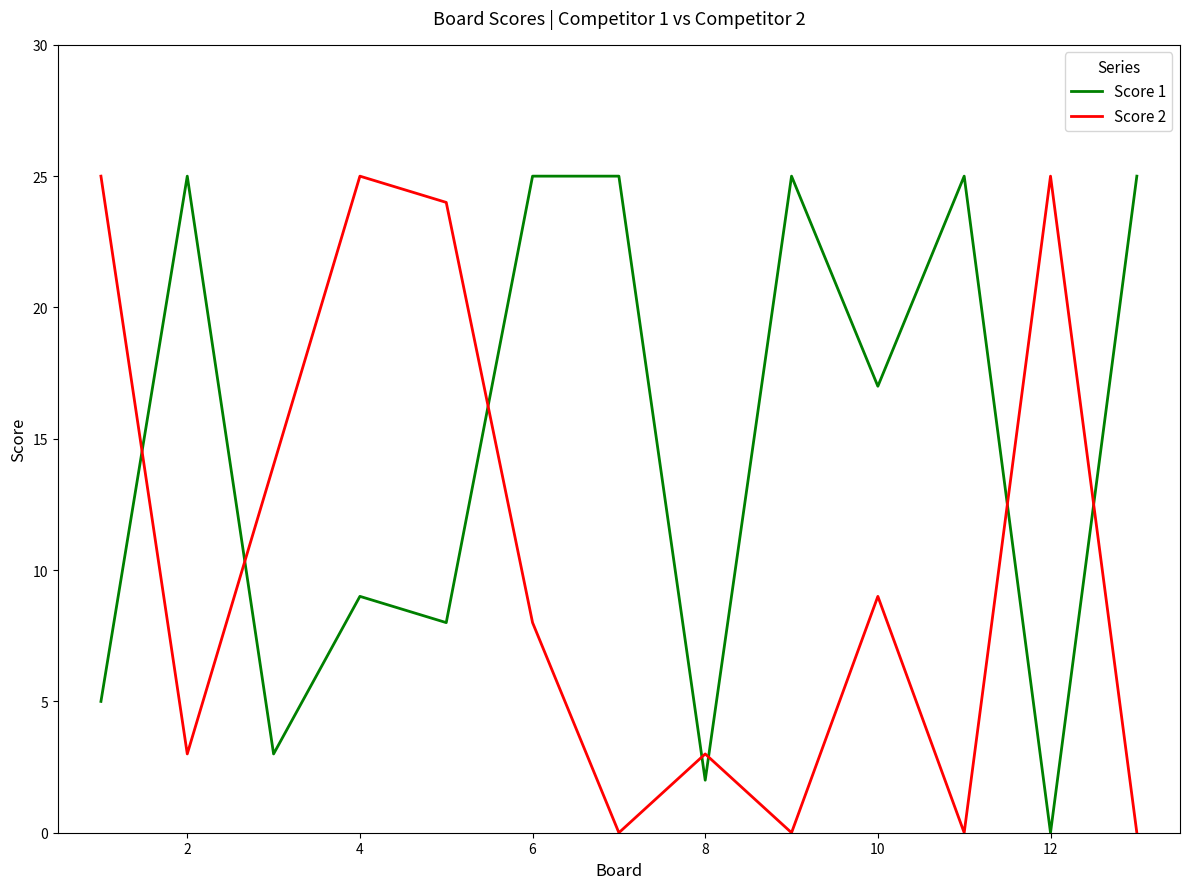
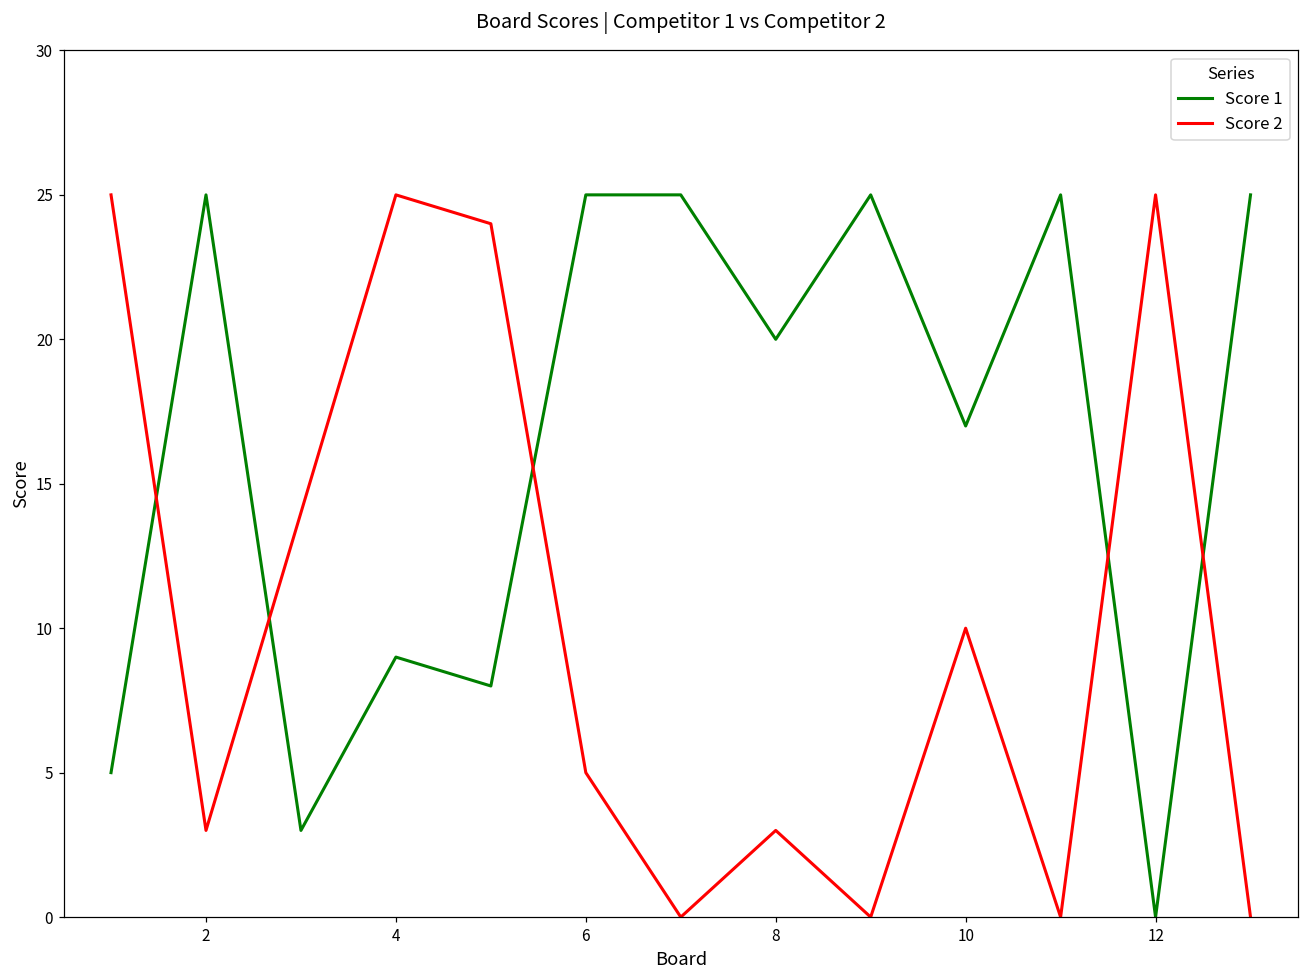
Score 2, 6: 8 -> 5
Score 1, 8: 2 -> 20
Score 2, 10: 9 -> 10
